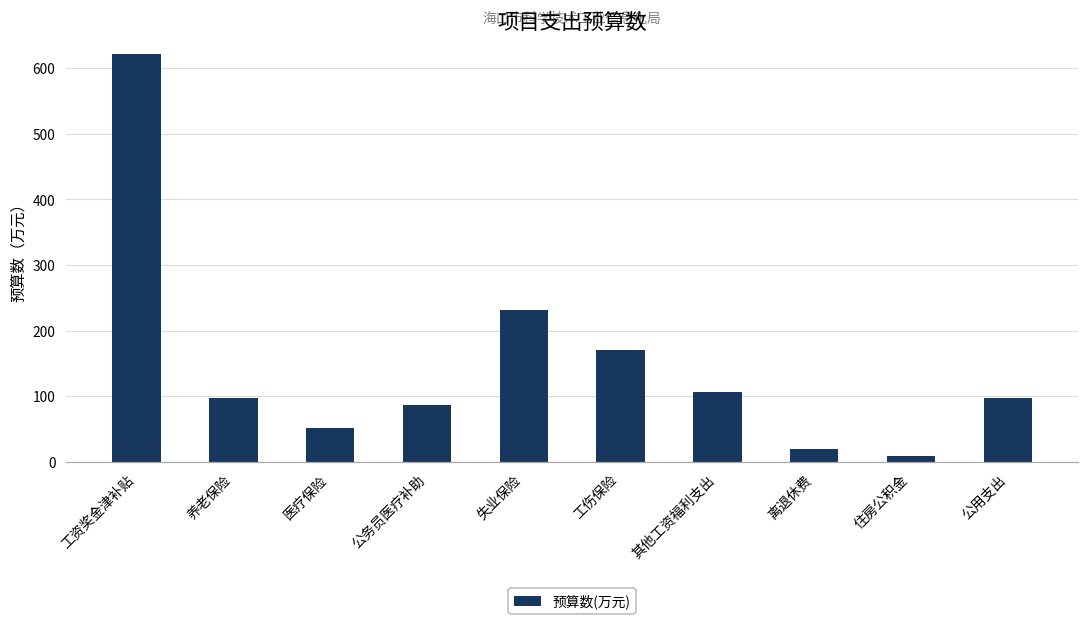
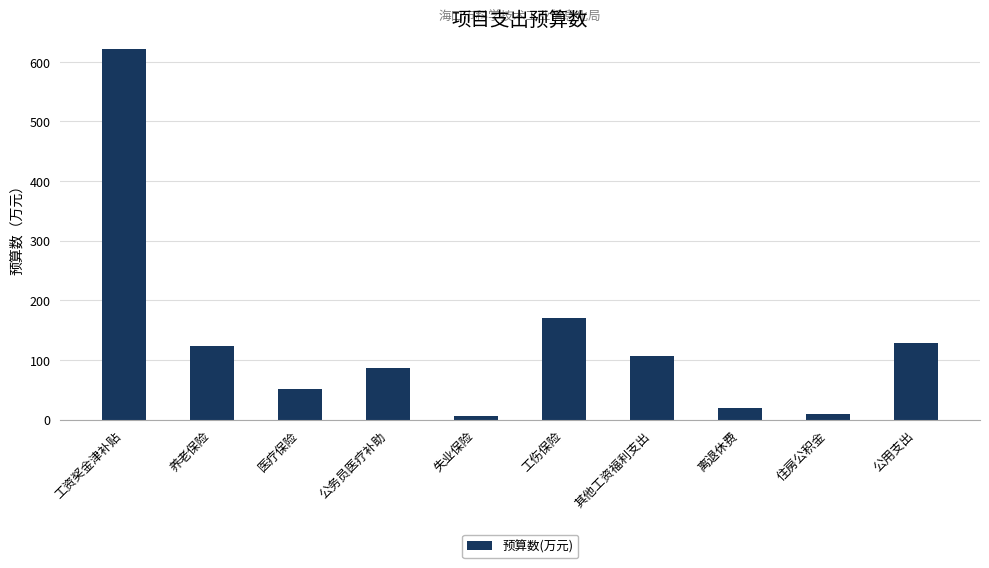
养老保险: 100 -> 120
失业保险: 230 -> 10
公用支出: 100 -> 130
